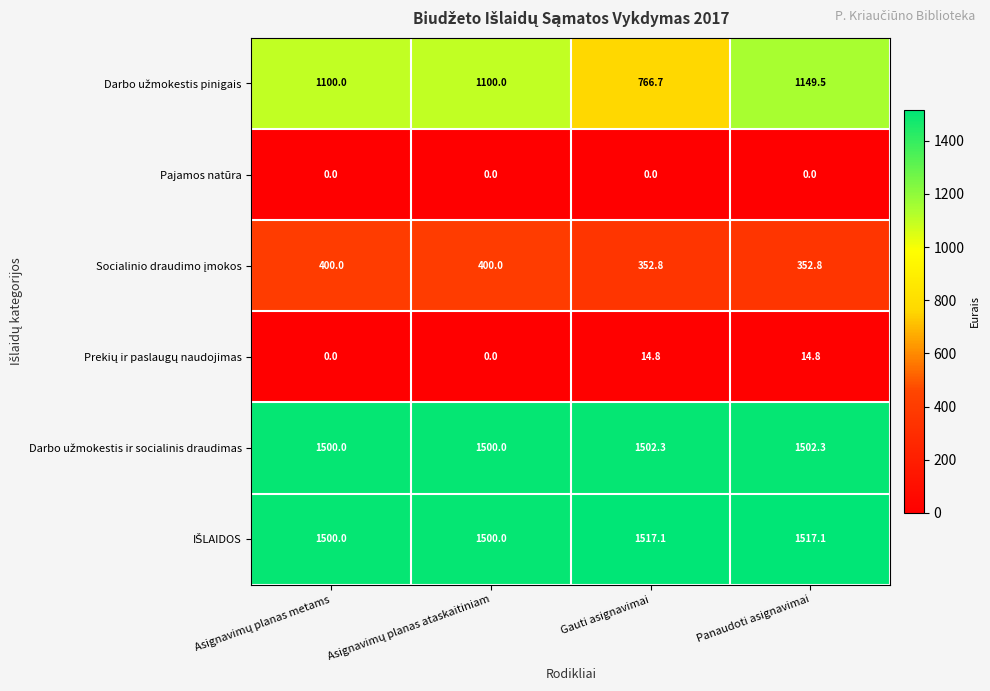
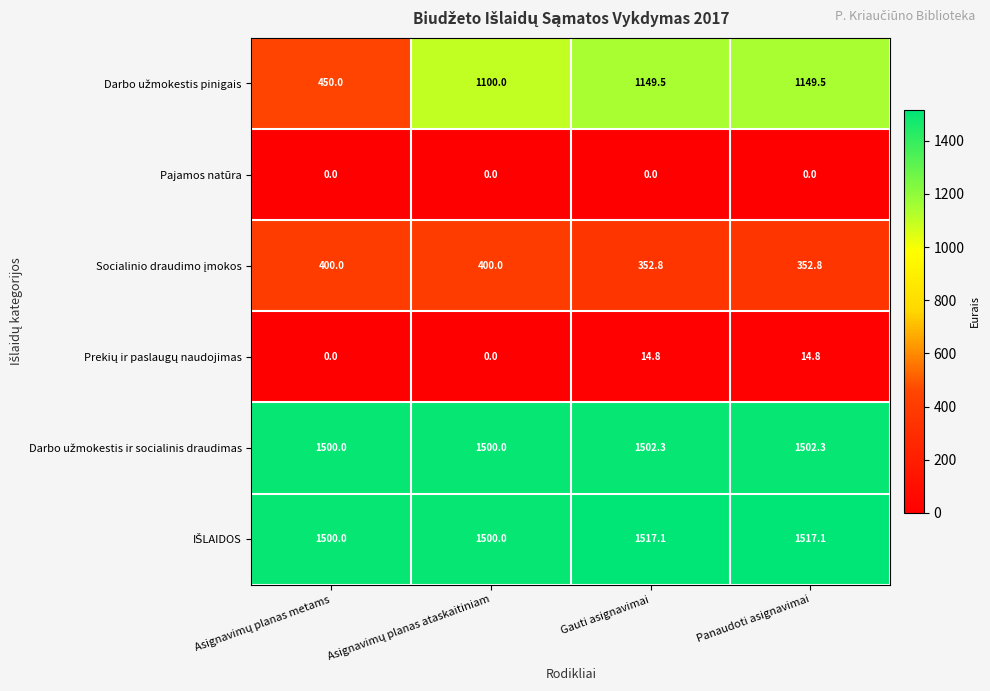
Darbo užmokestis pinigais, Asignavimų planas metams: 1100.0 -> 450.0
Darbo užmokestis pinigais, Gauti asignavimai: 766.7 -> 1149.5
